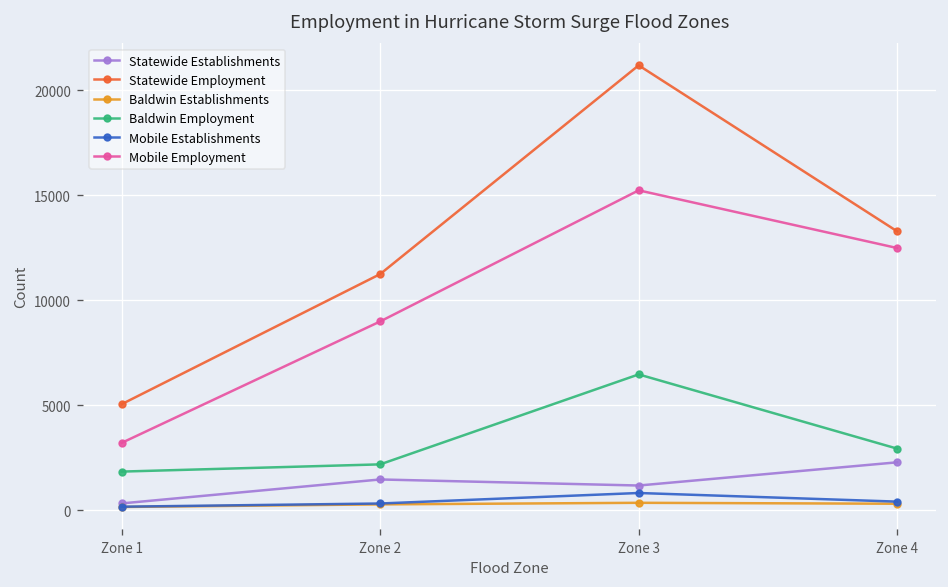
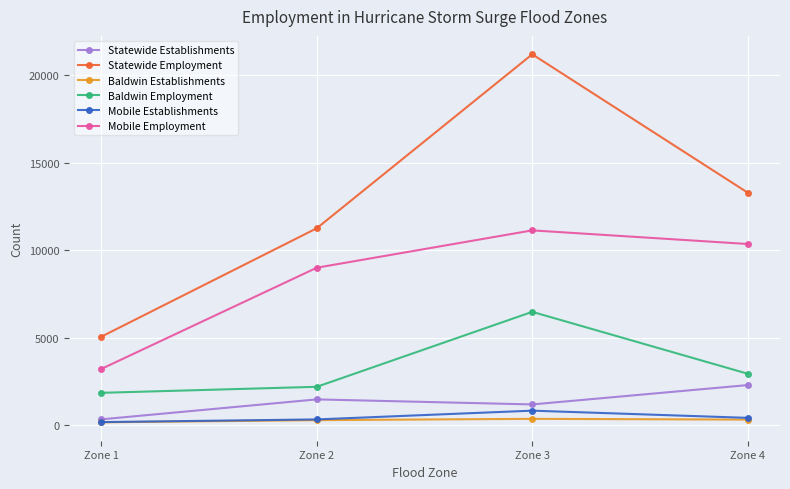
Mobile Employment, Zone 3: 15200 -> 11100
Mobile Employment, Zone 4: 12500 -> 10300
